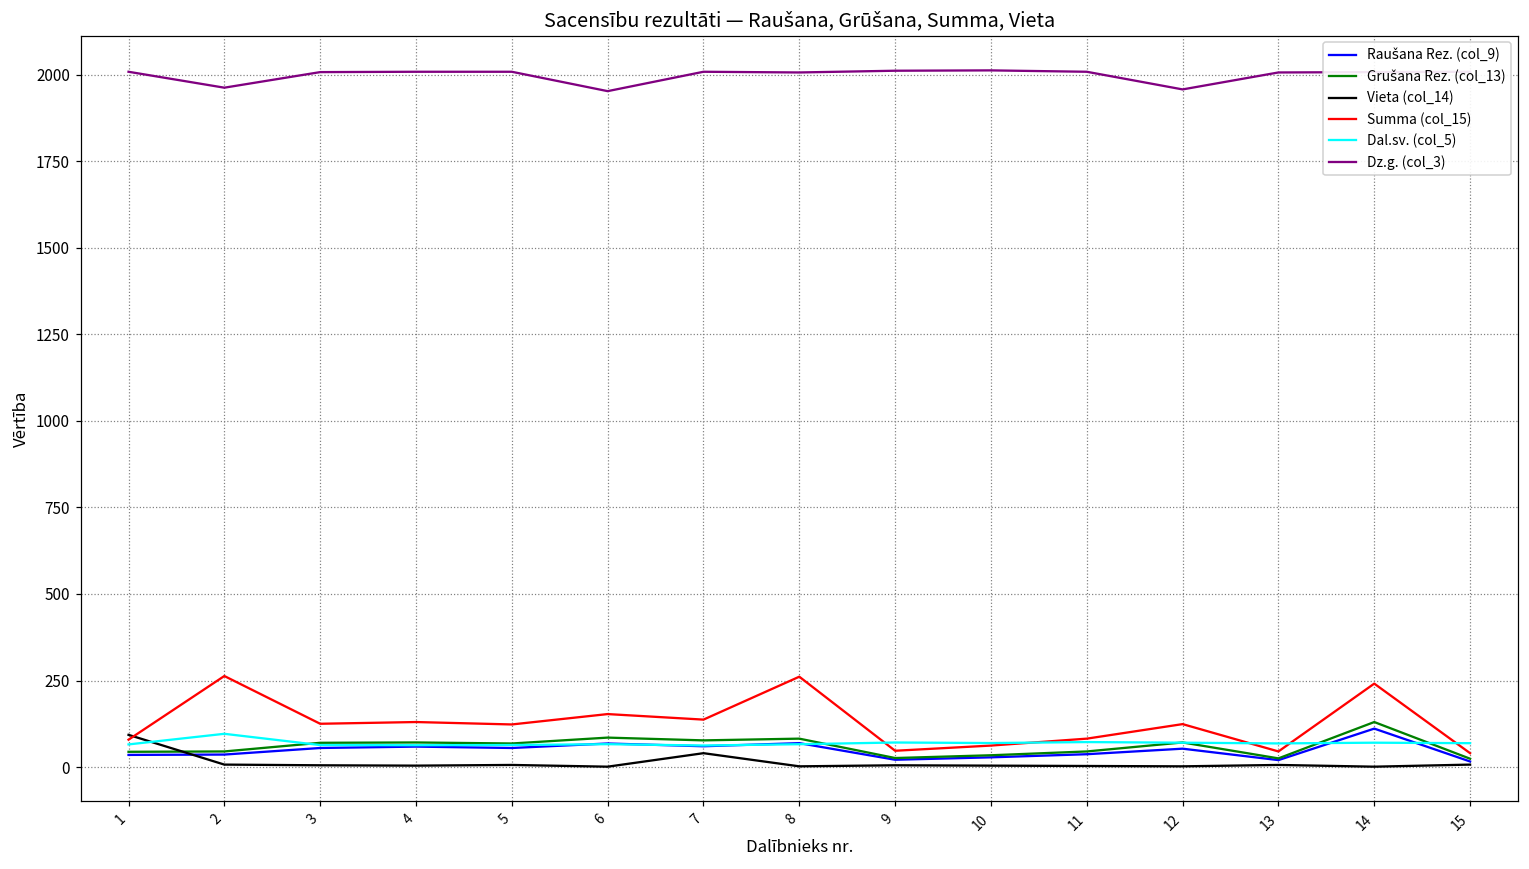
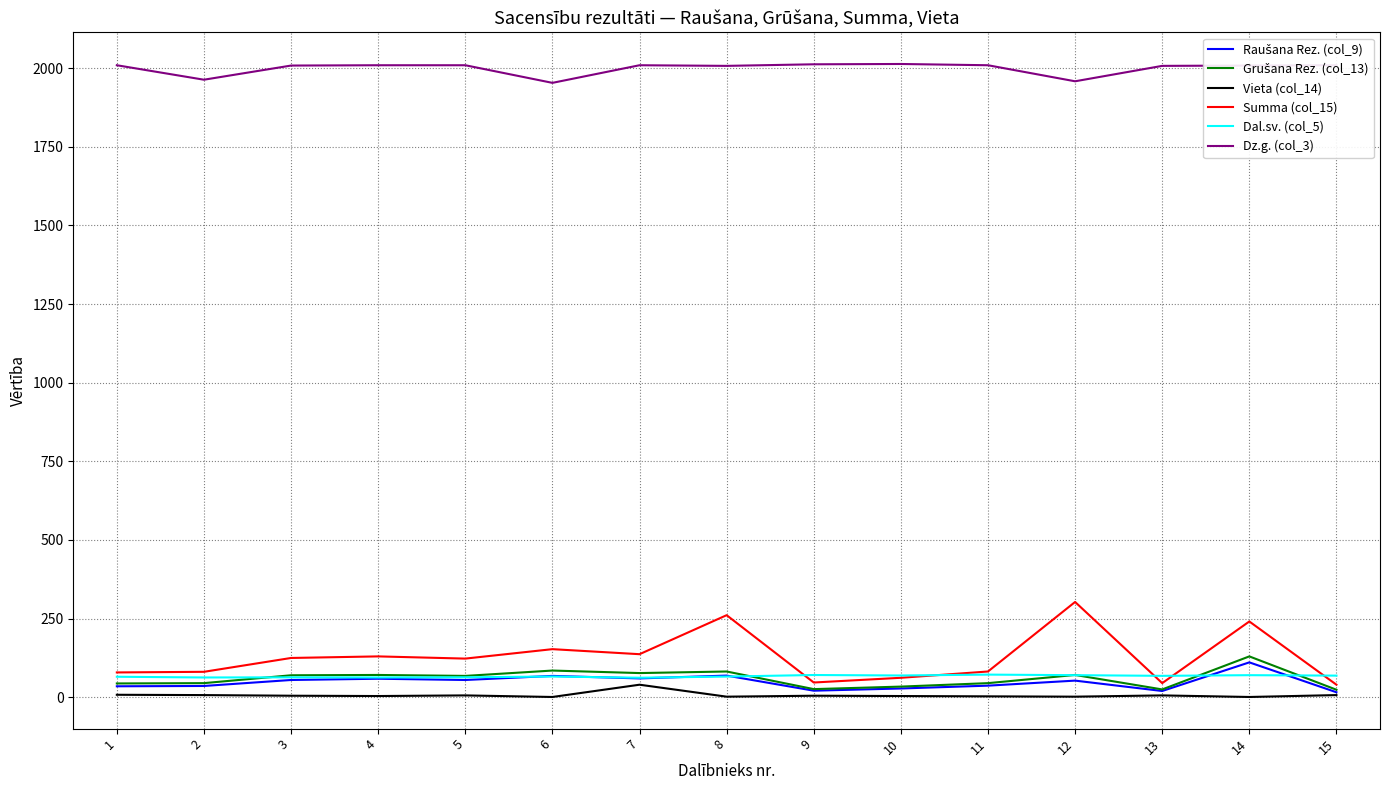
Vieta (col_14), 1: 90 -> 10
Summa (col_15), 2: 260 -> 80
Dal.sv. (col_5), 2: 100 -> 60
Summa (col_15), 12: 120 -> 300
